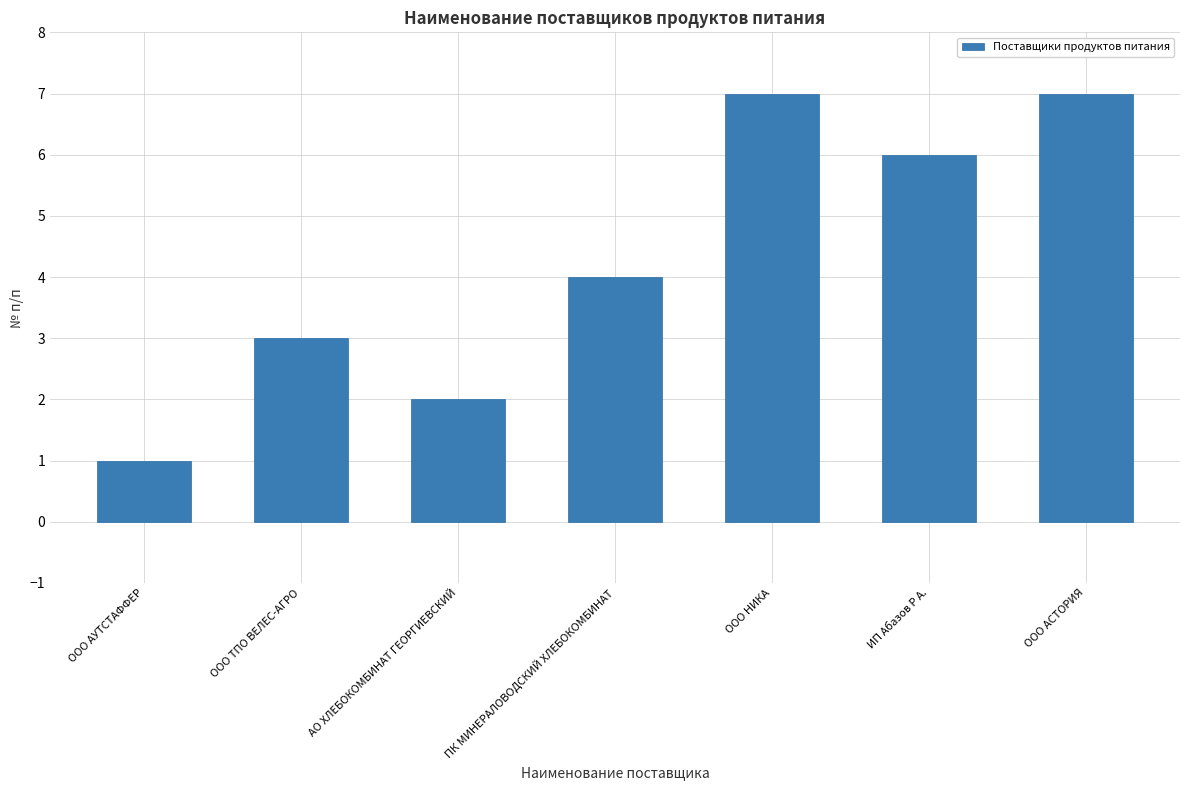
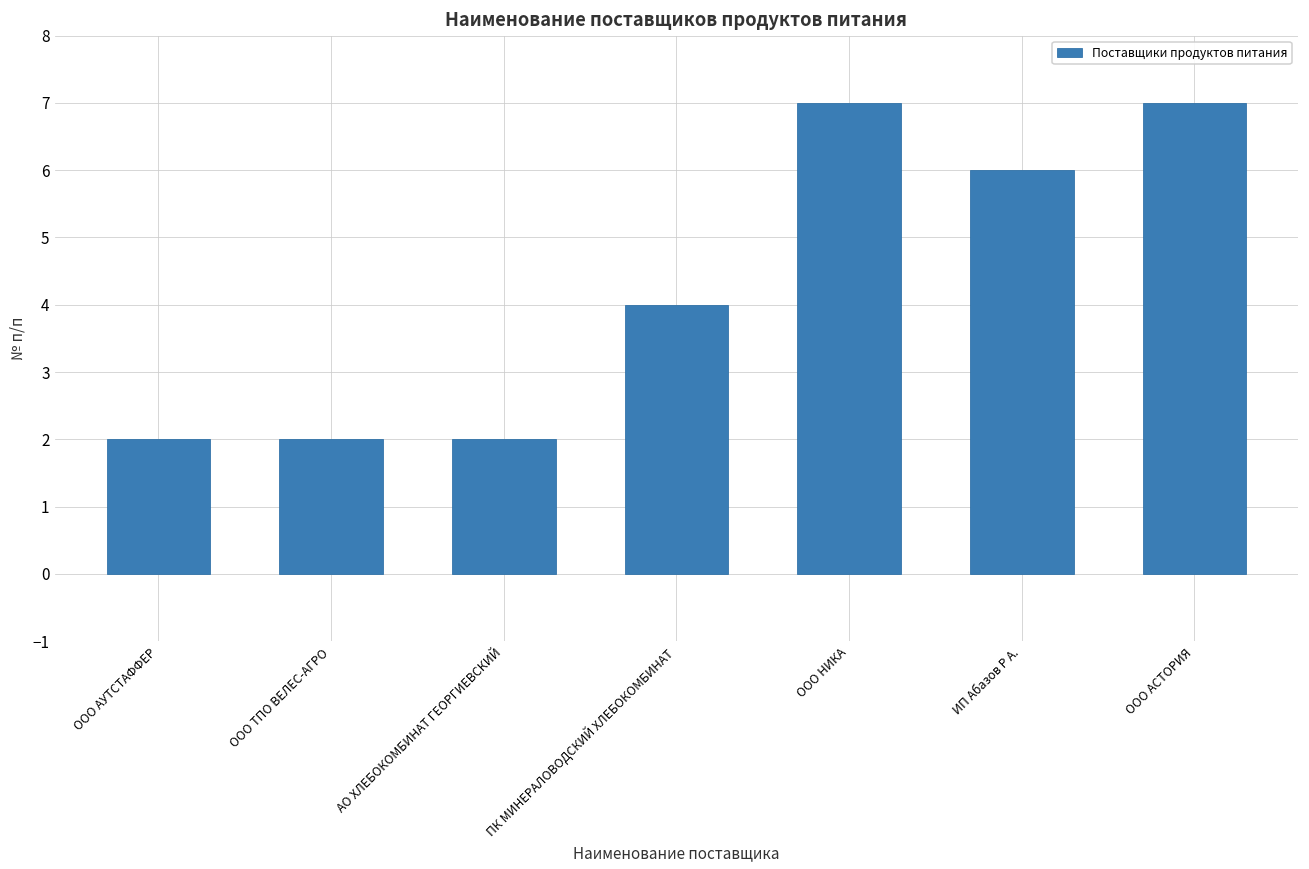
ООО АУТСТАФФЕР: 1 -> 2
ООО ТПО ВЕЛЕС-АГРО: 3 -> 2
